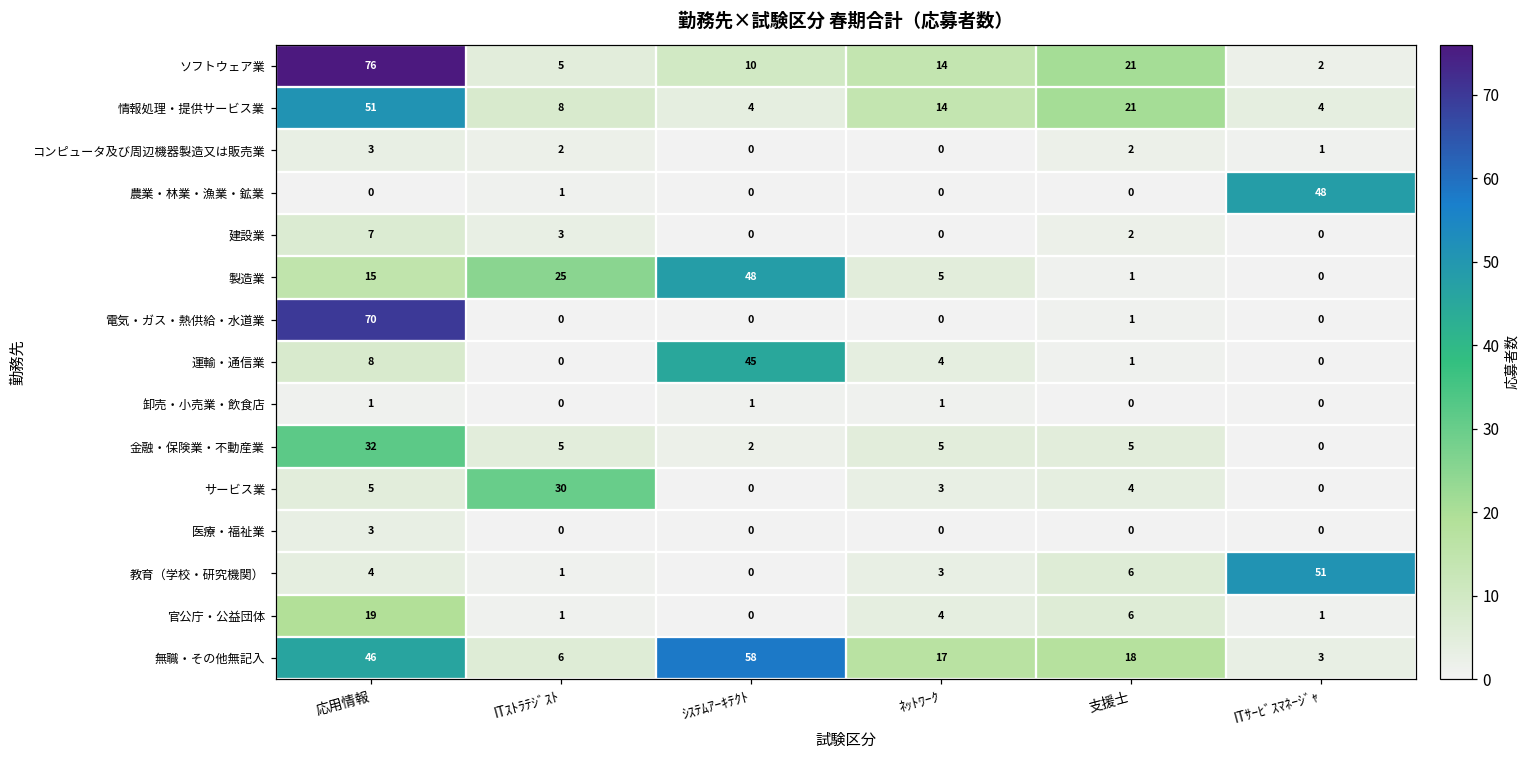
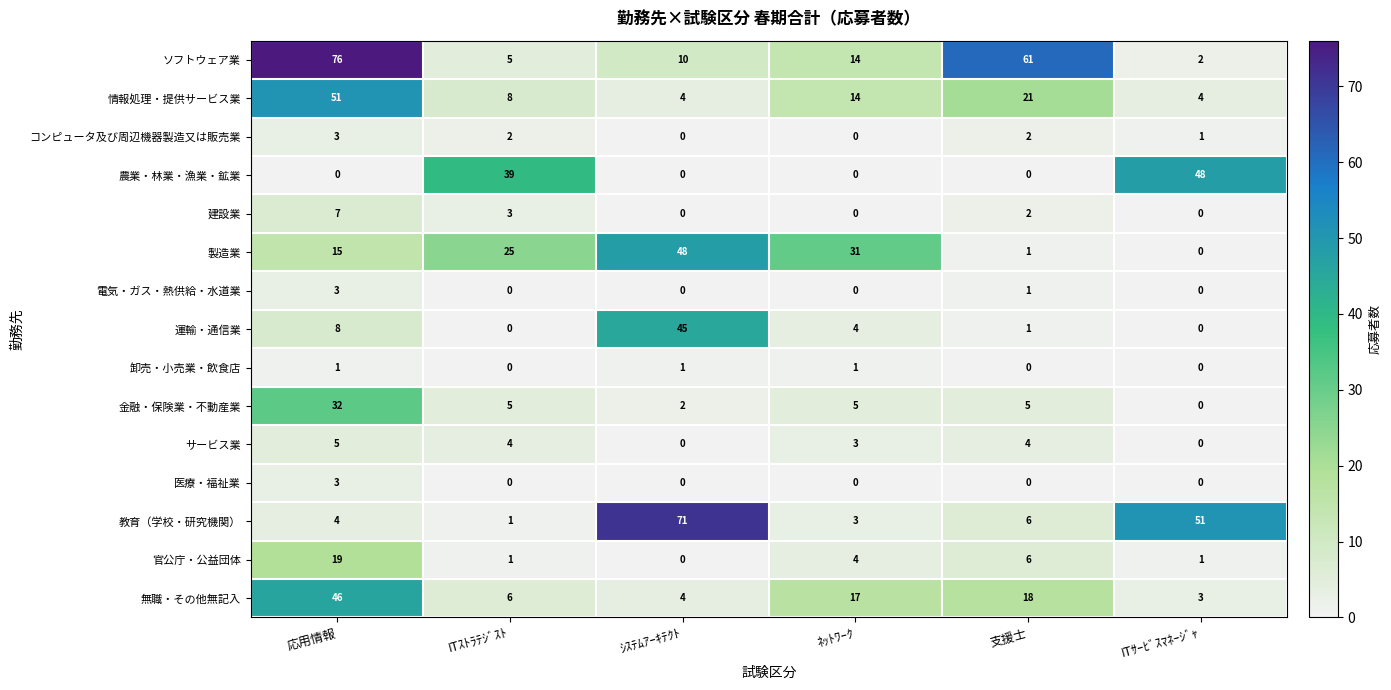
ソフトウェア業, 支援士: 21 -> 61
農業・林業・漁業・鉱業, ITｽﾄﾗﾃｼﾞｽﾄ: 1 -> 39
製造業, ﾈｯﾄﾜｰｸ: 5 -> 31
電気・ガス・熱供給・水道業, 応用情報: 70 -> 3
サービス業, ITｽﾄﾗﾃｼﾞｽﾄ: 30 -> 4
教育（学校・研究機関）, ｼｽﾃﾑｱｰｷﾃｸﾄ: 0 -> 71
無職・その他無記入, ｼｽﾃﾑｱｰｷﾃｸﾄ: 58 -> 4
